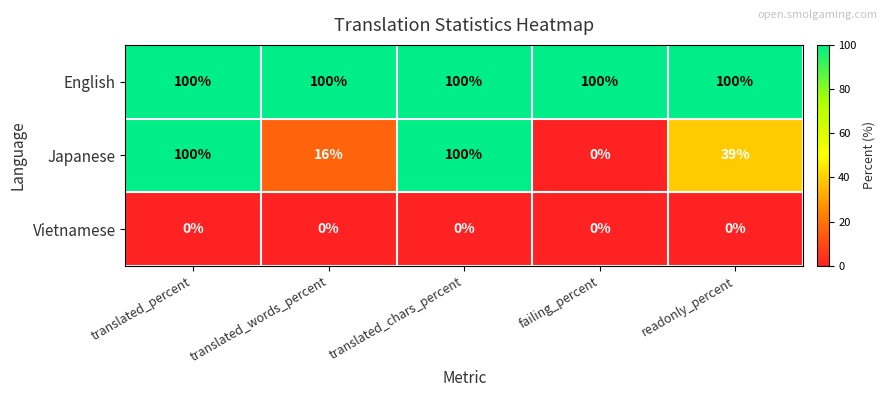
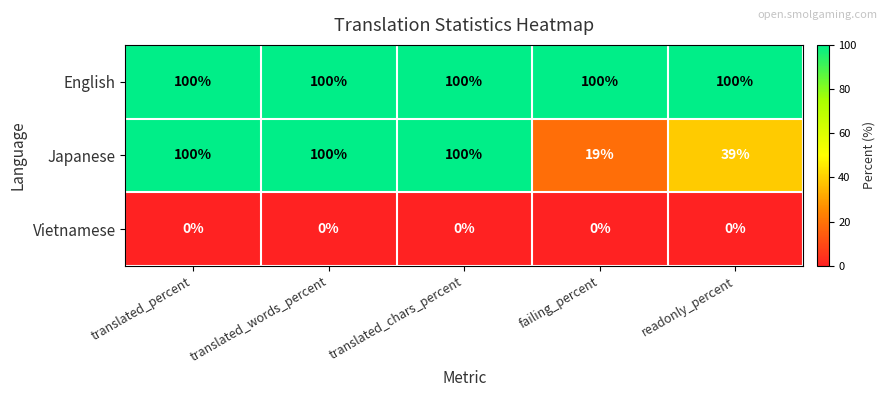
Japanese, translated_words_percent: 16% -> 100%
Japanese, failing_percent: 0% -> 19%
